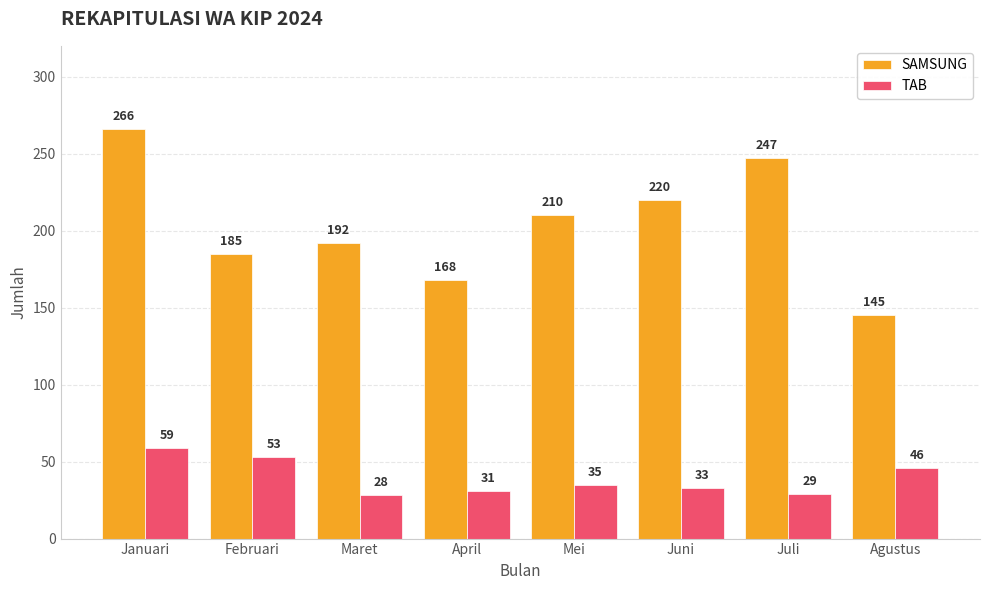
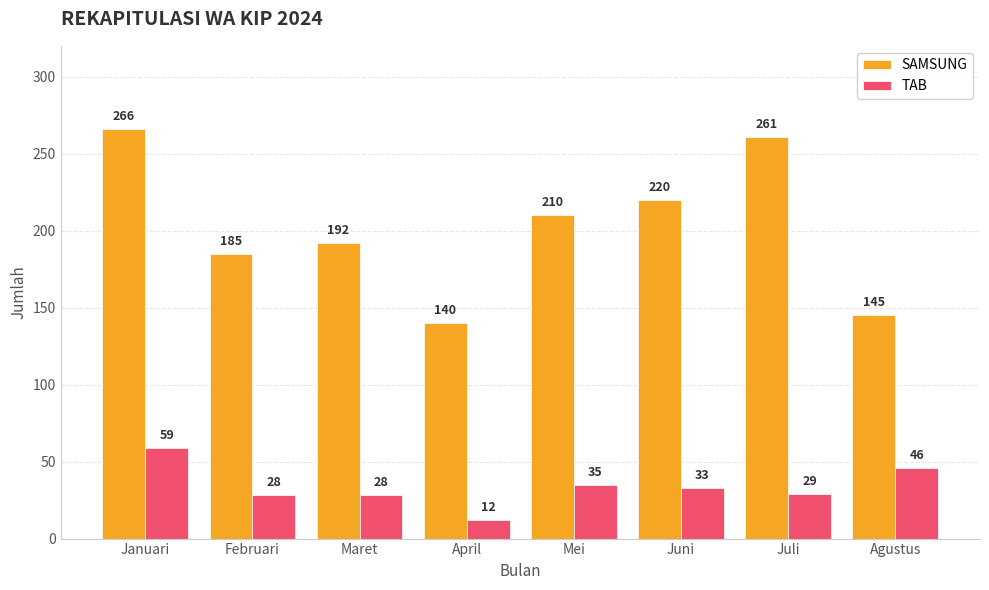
TAB, Februari: 53 -> 28
SAMSUNG, April: 168 -> 140
TAB, April: 31 -> 12
SAMSUNG, Juli: 247 -> 261
